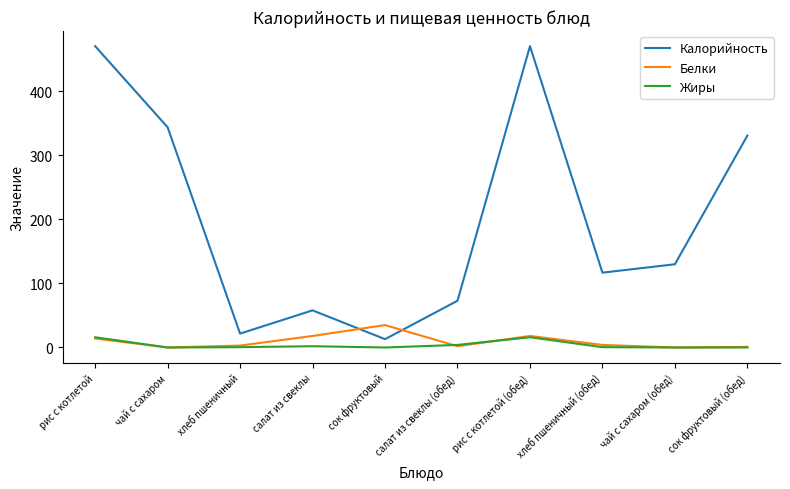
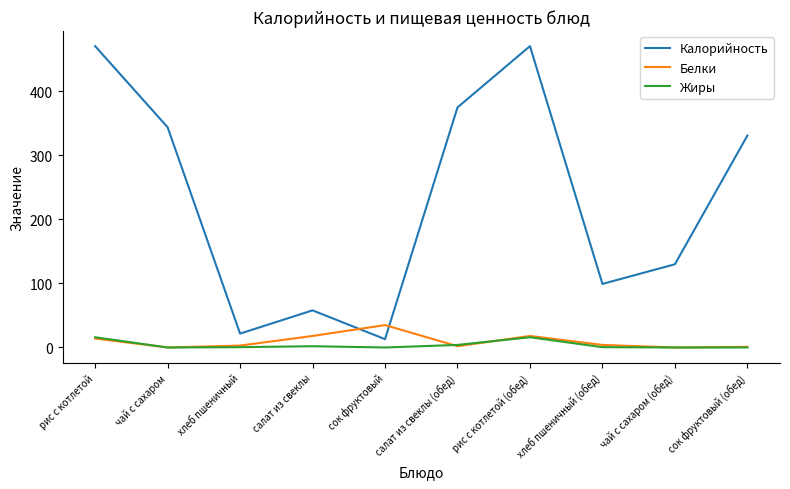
Калорийность, салат из свеклы (обед): 70 -> 380
Калорийность, хлеб пшеничный (обед): 120 -> 100
